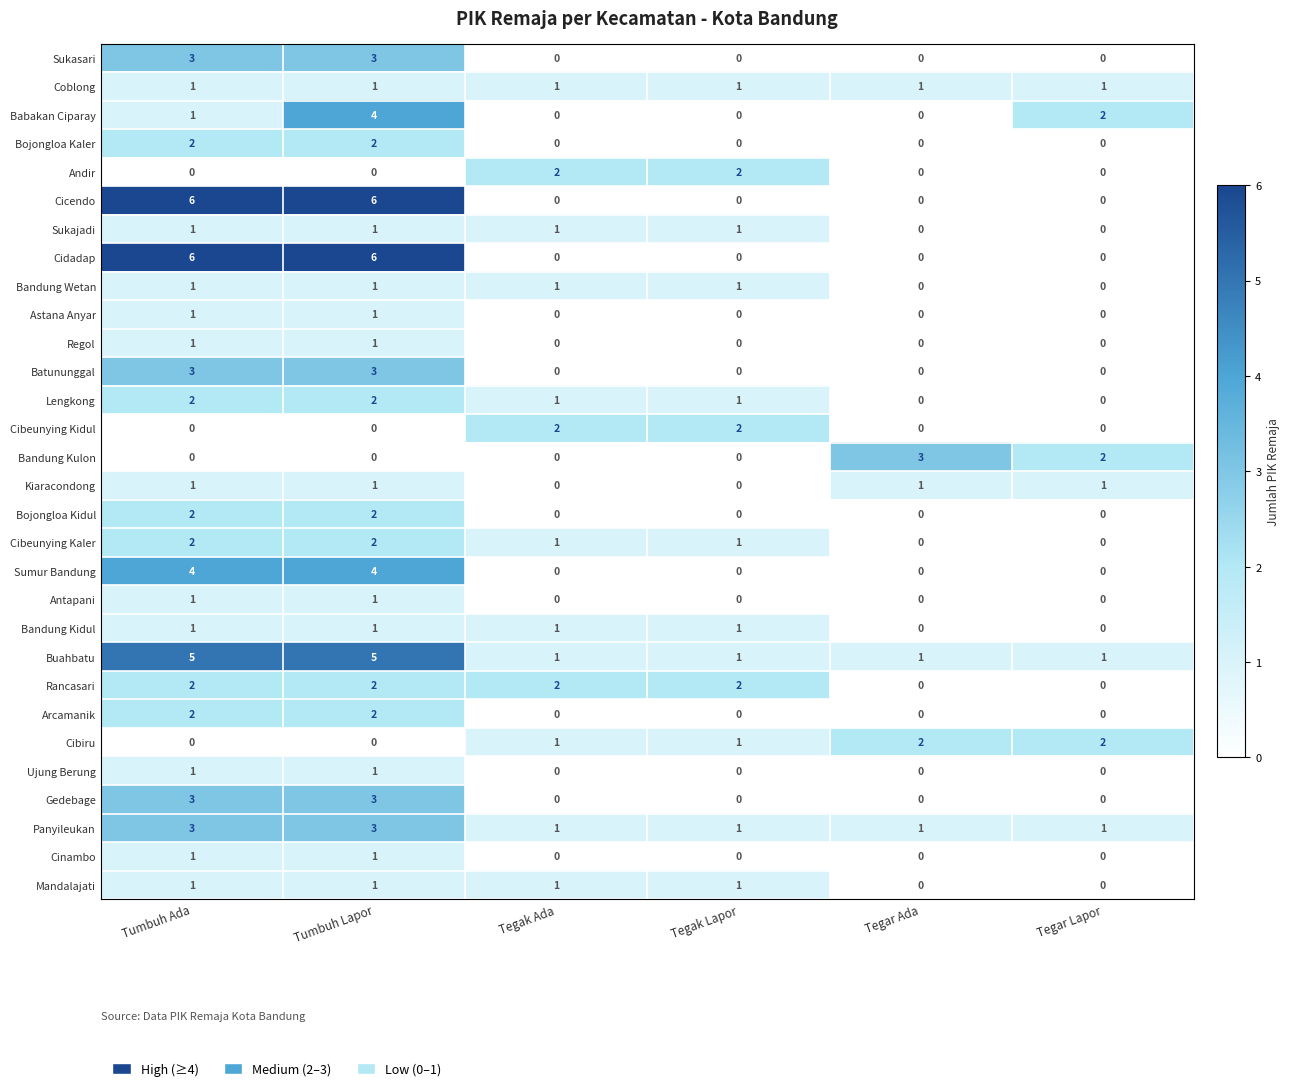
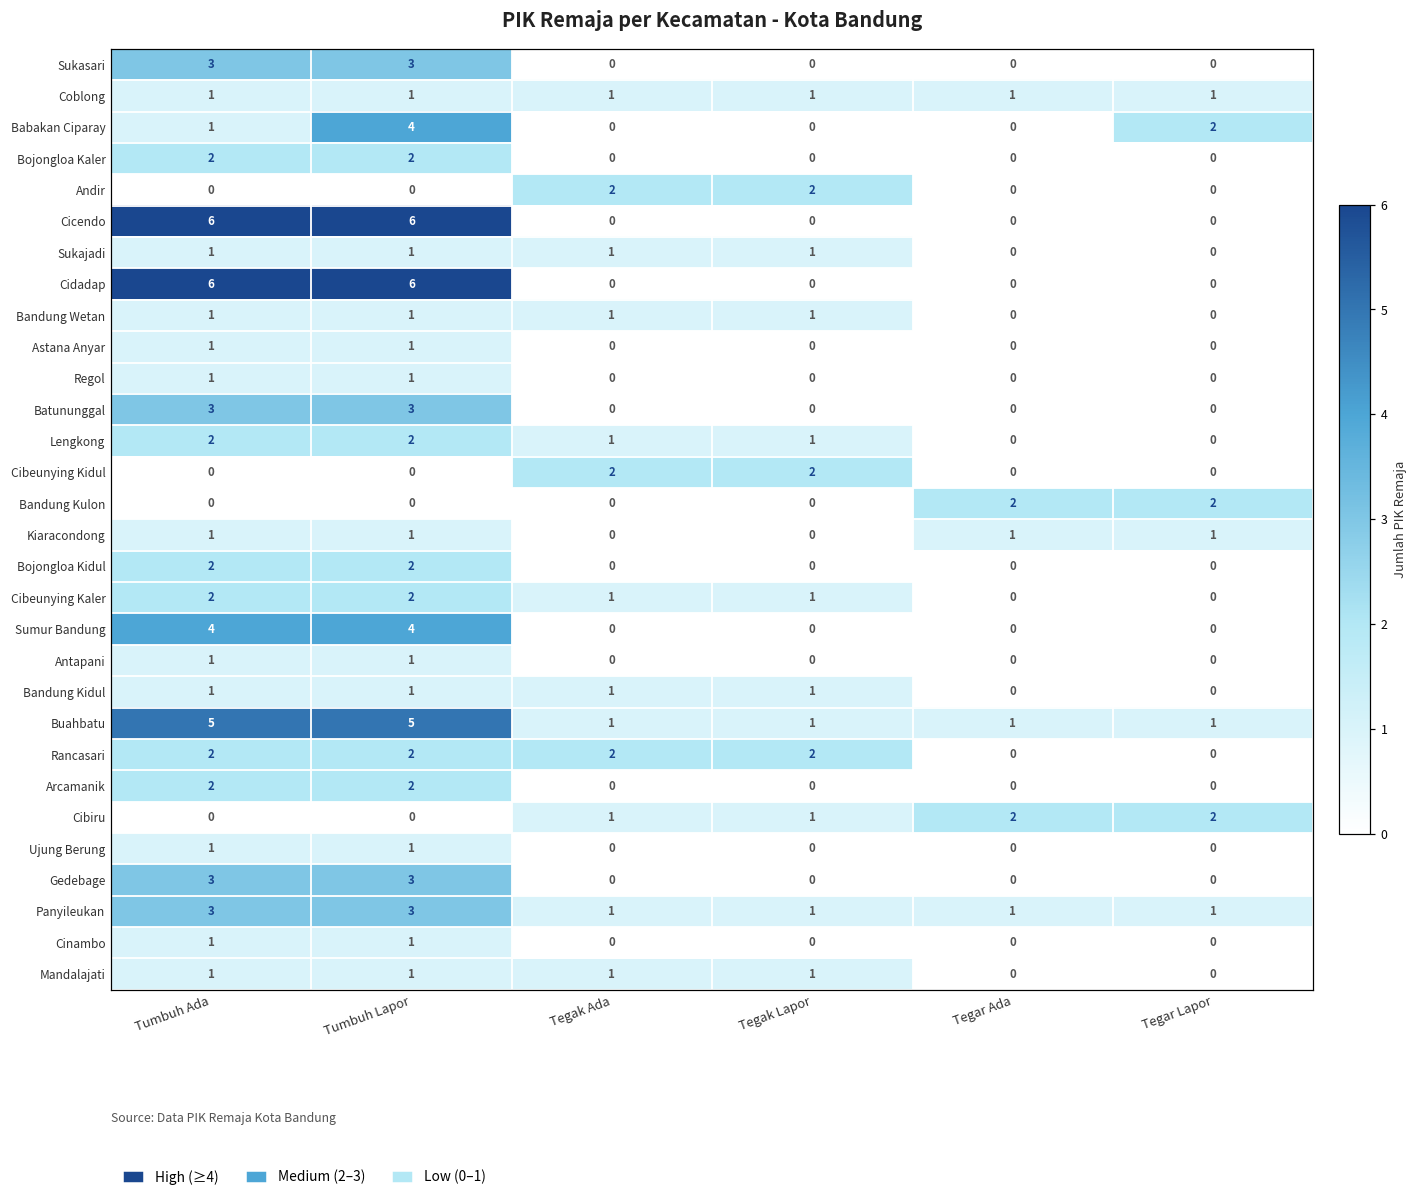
Bandung Kulon, Tegar Ada: 3 -> 2
